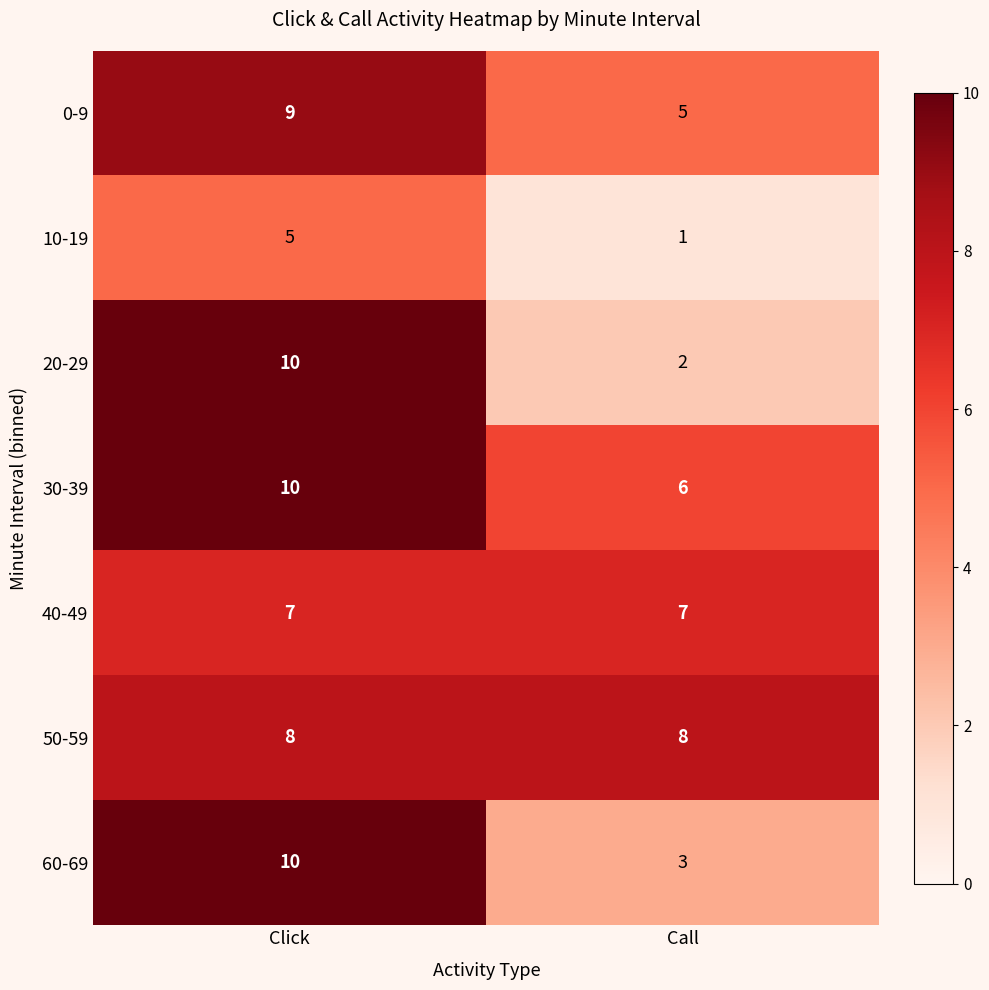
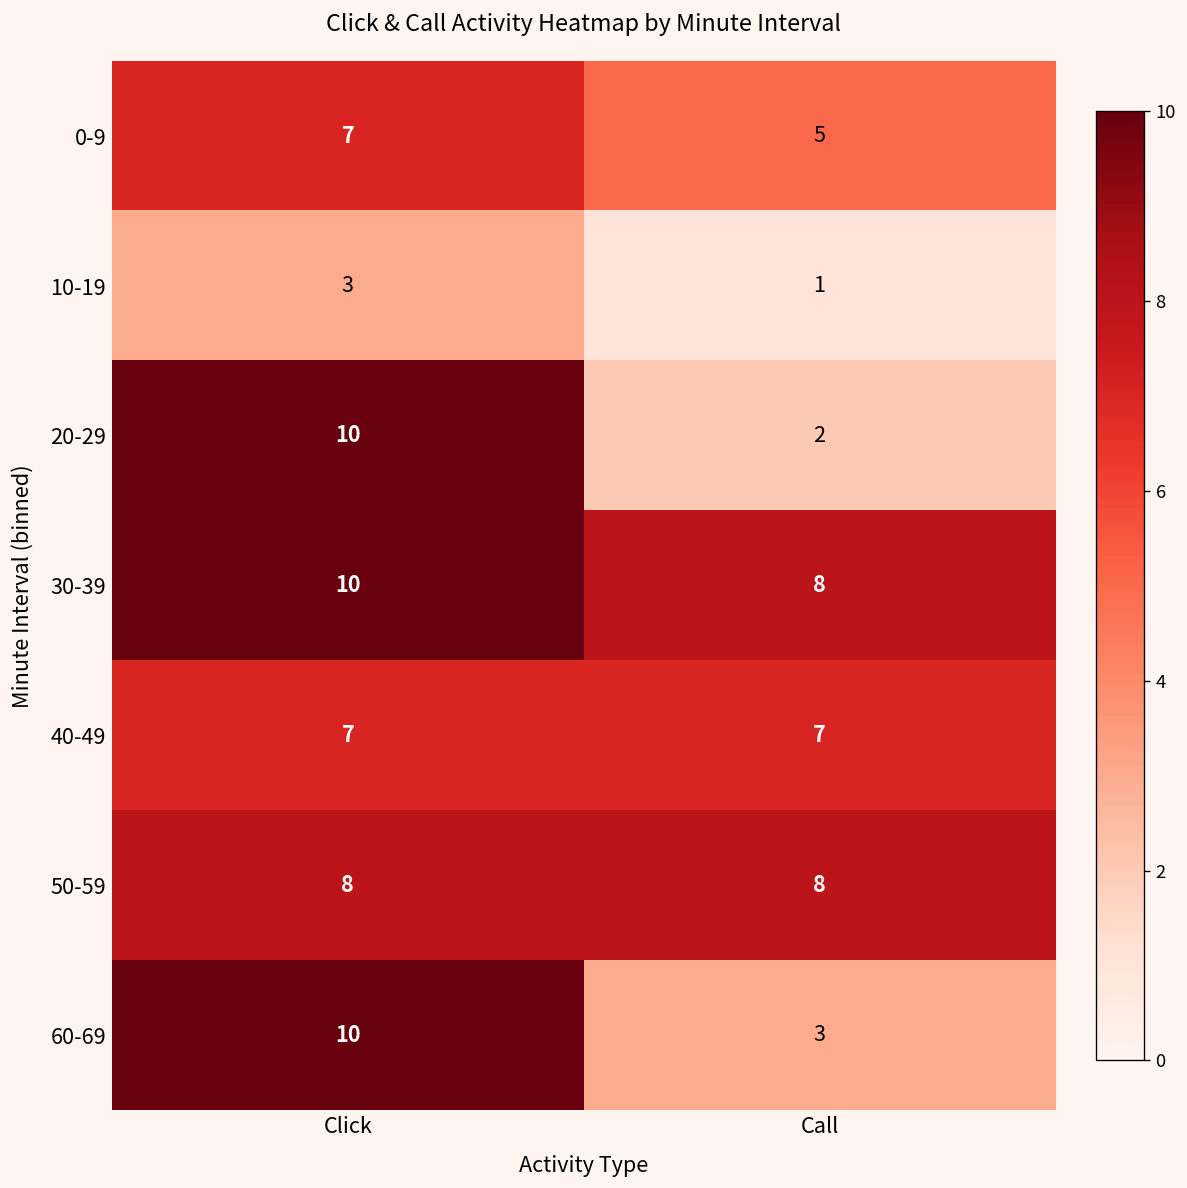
0-9, Click: 9 -> 7
10-19, Click: 5 -> 3
30-39, Call: 6 -> 8
